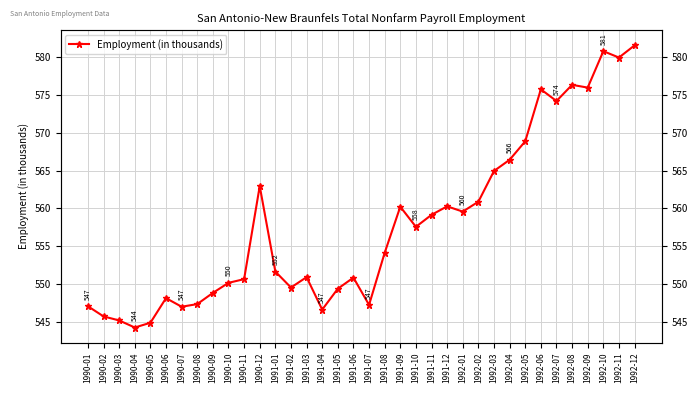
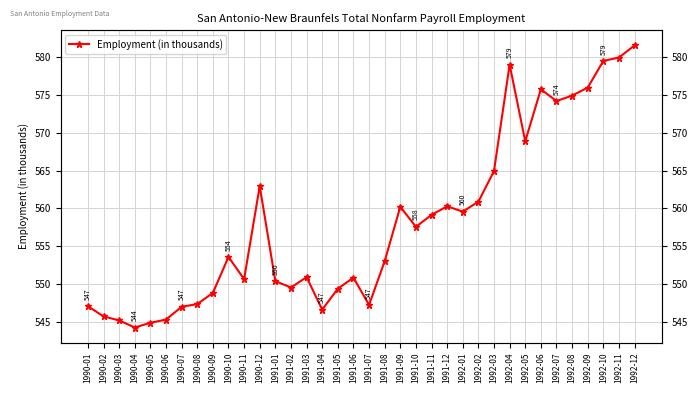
1990-06: 548 -> 545
1990-10: 550 -> 554
1991-01: 552 -> 550
1991-08: 554 -> 553
1992-04: 566 -> 579
1992-08: 576 -> 575
1992-10: 581 -> 579
